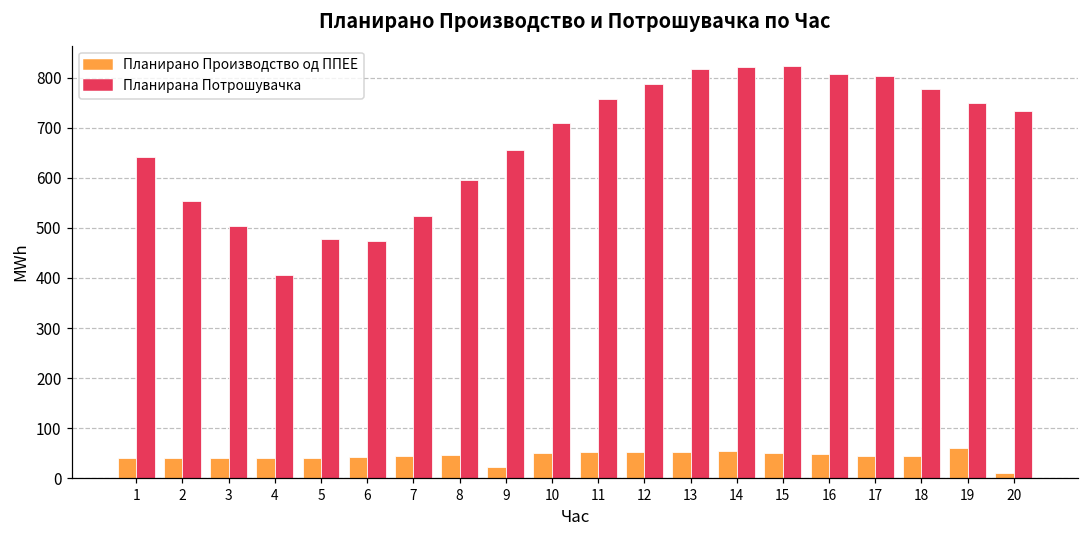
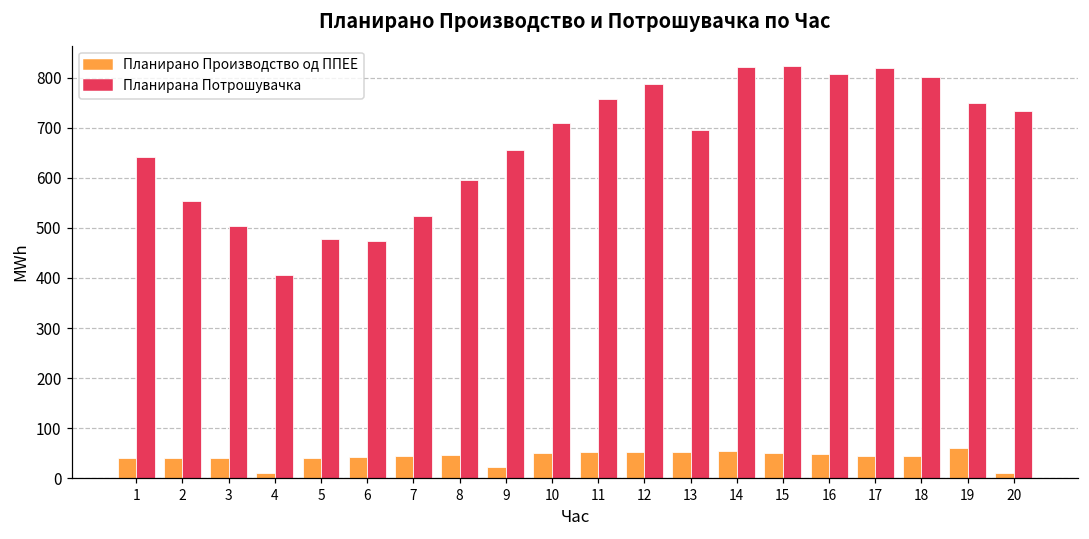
Планирано Производство од ППЕЕ, 4: 40 -> 10
Планирана Потрошувачка, 13: 820 -> 700
Планирана Потрошувачка, 17: 800 -> 820
Планирана Потрошувачка, 18: 780 -> 800
